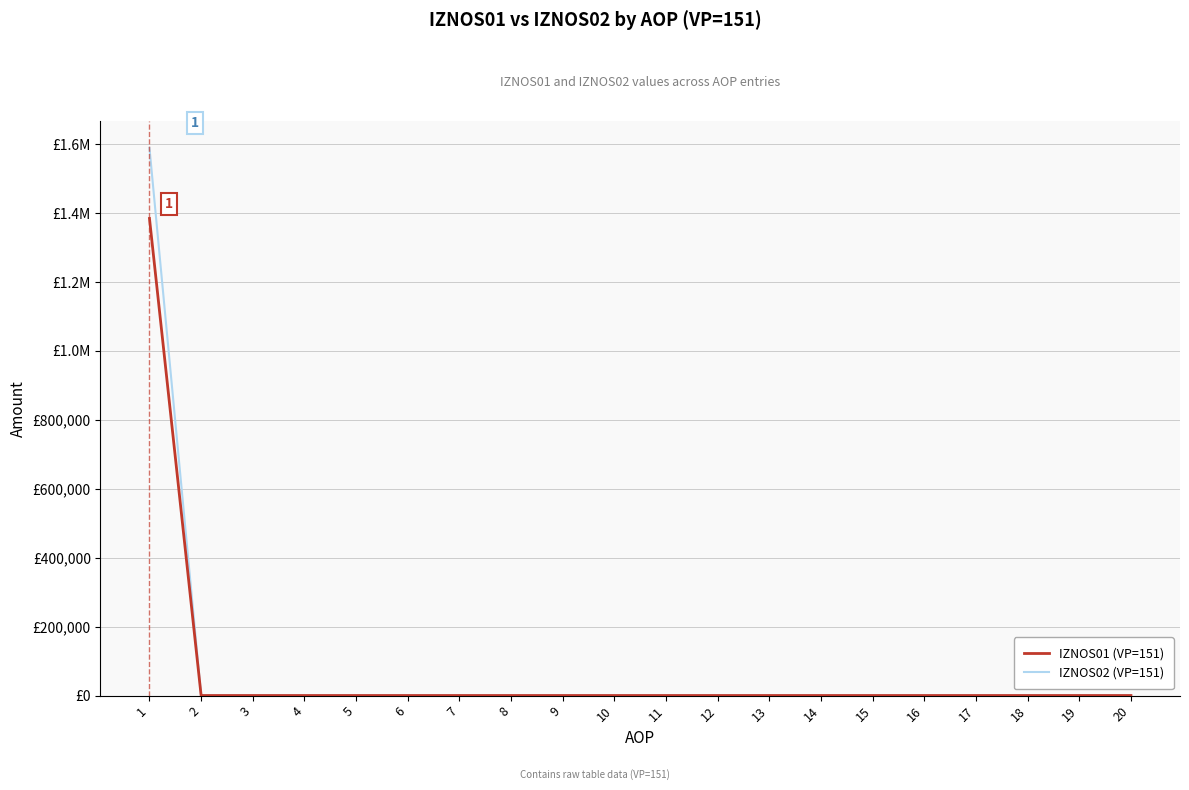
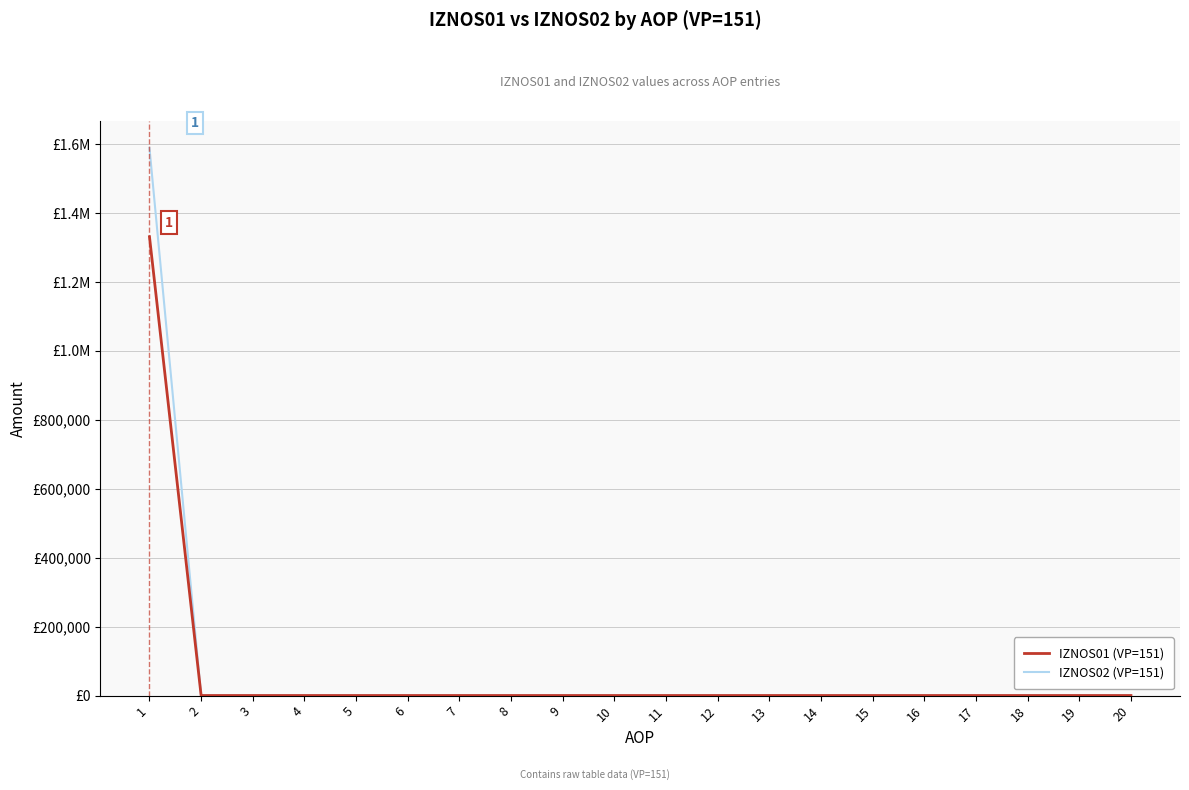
IZNOS01 (VP=151), 1: £1,380,000 -> £1,330,000
